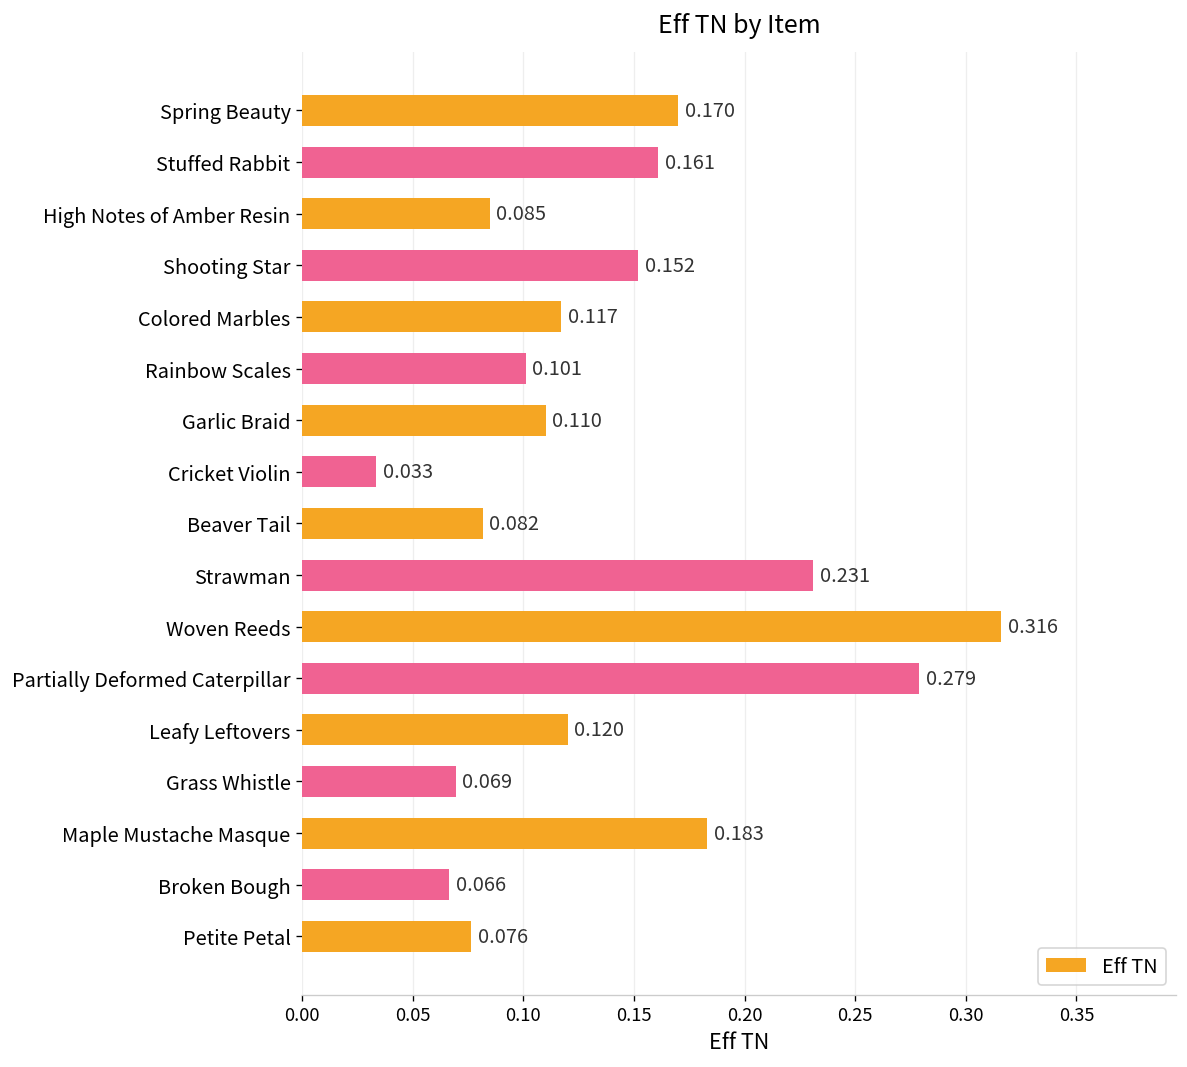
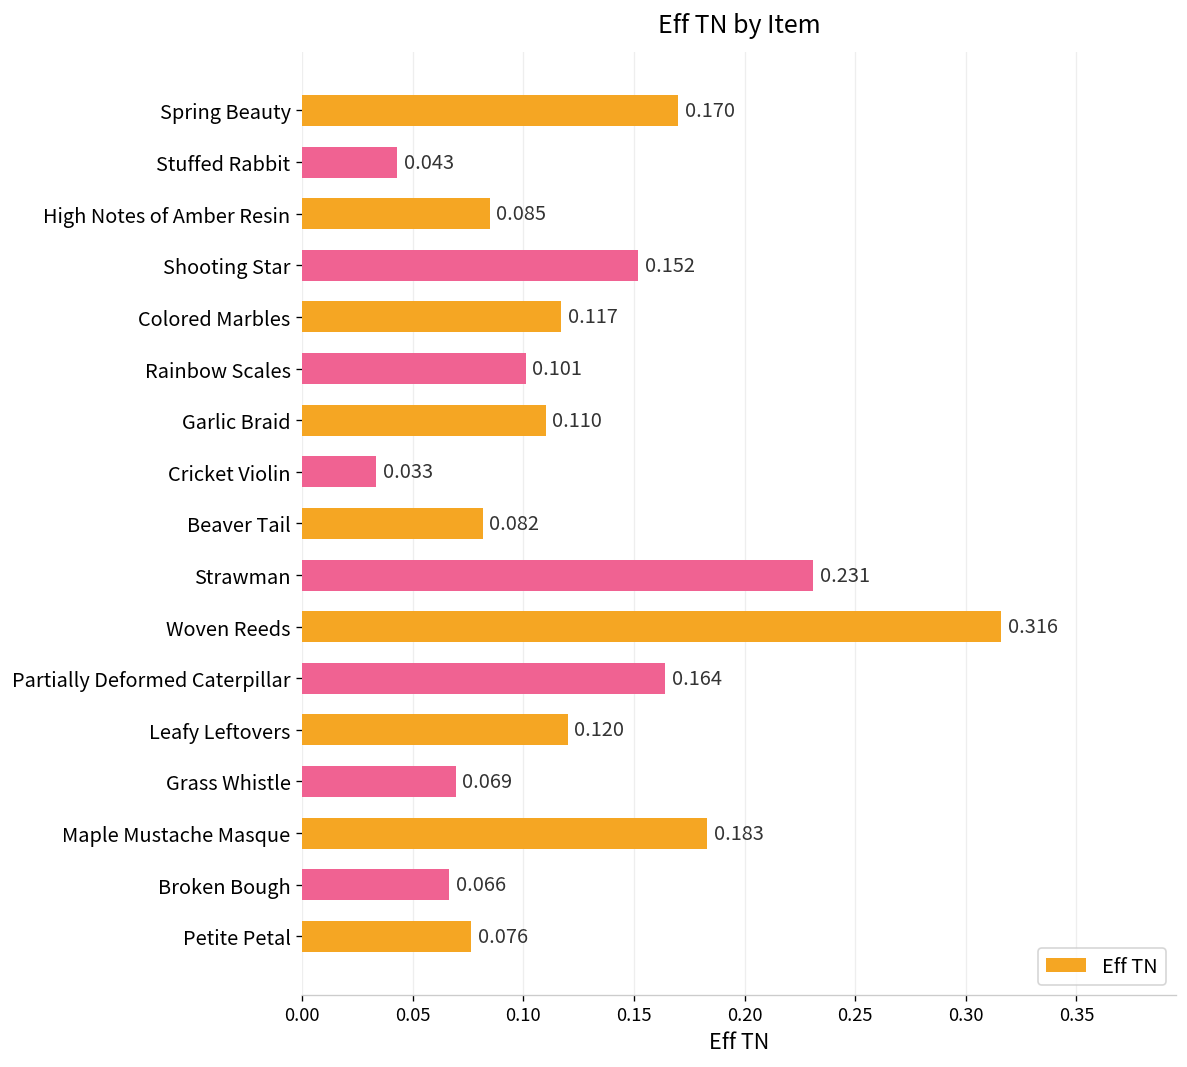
Stuffed Rabbit: 0.161 -> 0.043
Partially Deformed Caterpillar: 0.279 -> 0.164
